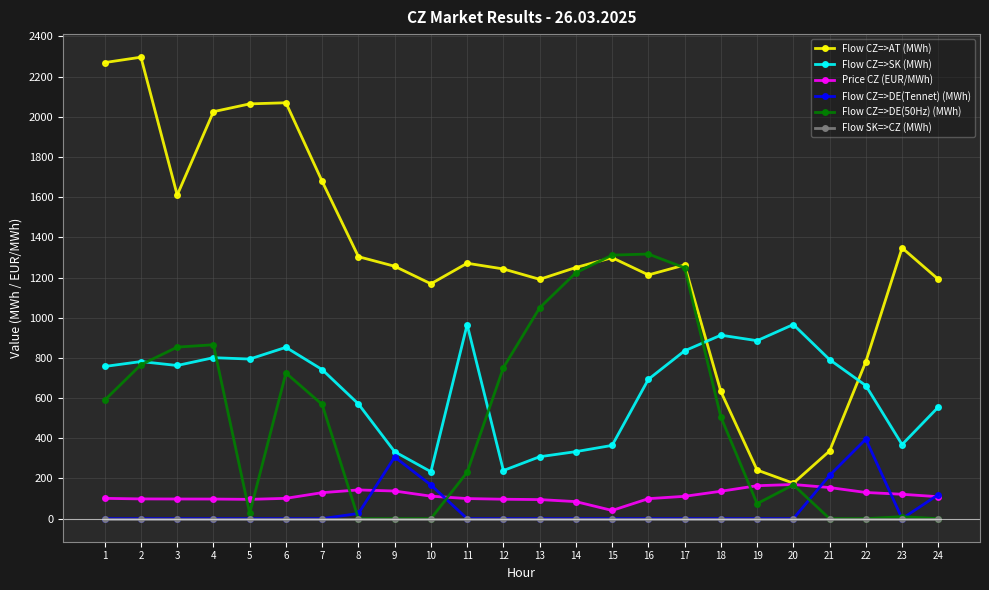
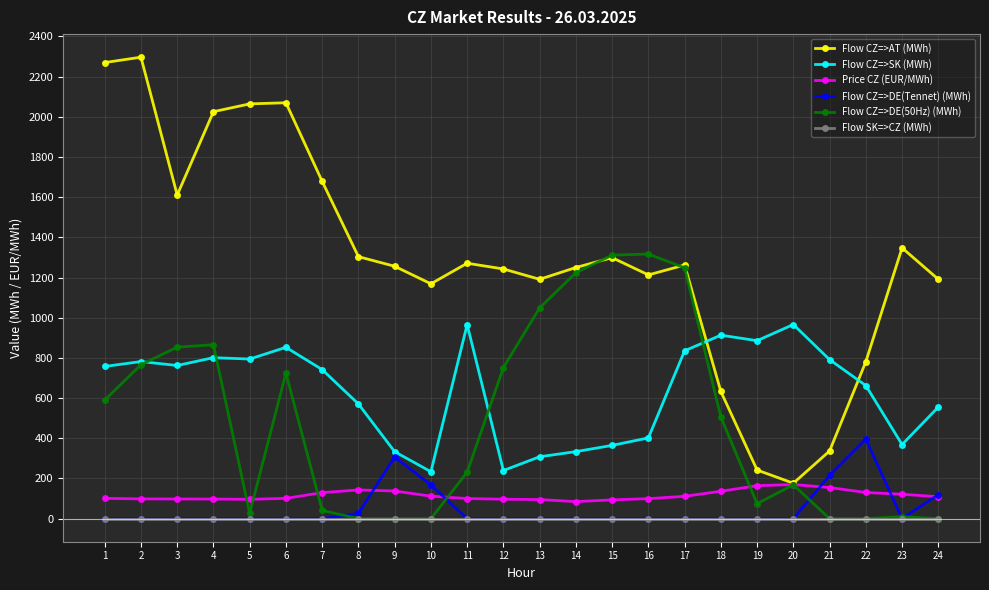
Flow CZ=>DE(50Hz) (MWh), 7: 570 -> 40
Price CZ (EUR/MWh), 15: 40 -> 90
Flow CZ=>SK (MWh), 16: 690 -> 400
